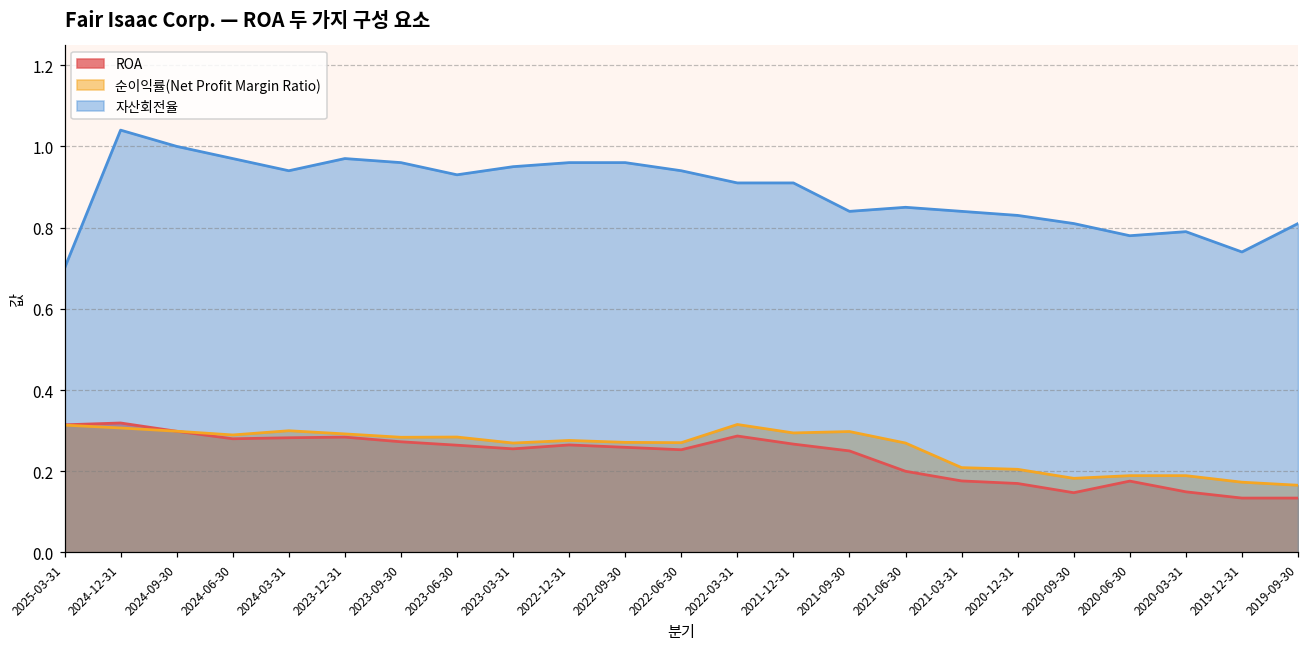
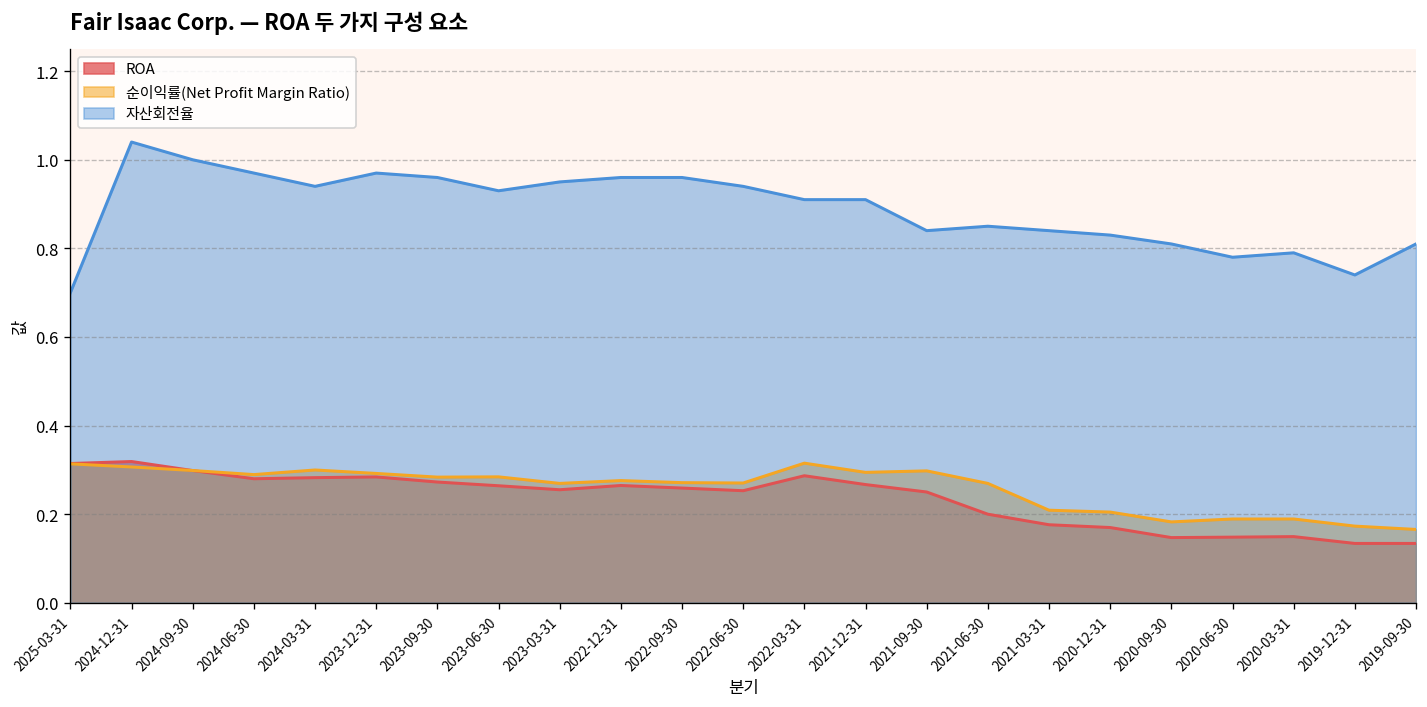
ROA, 2020-06-30: 0.18 -> 0.15
